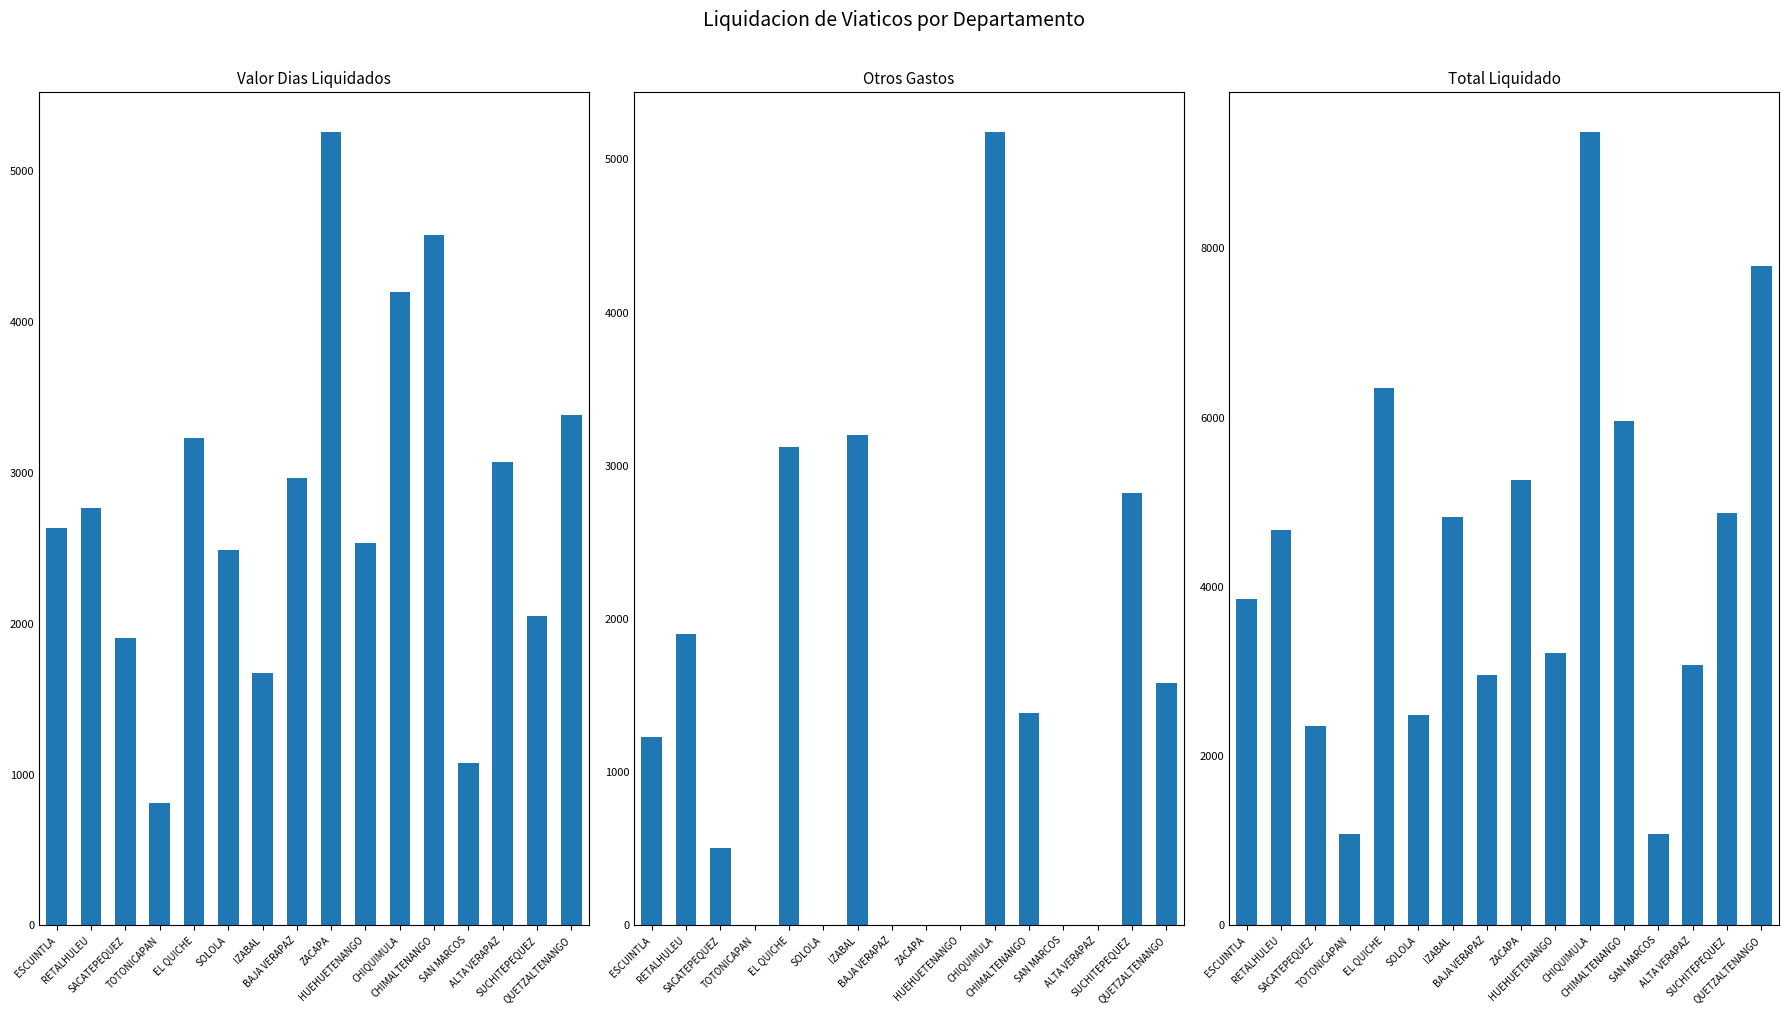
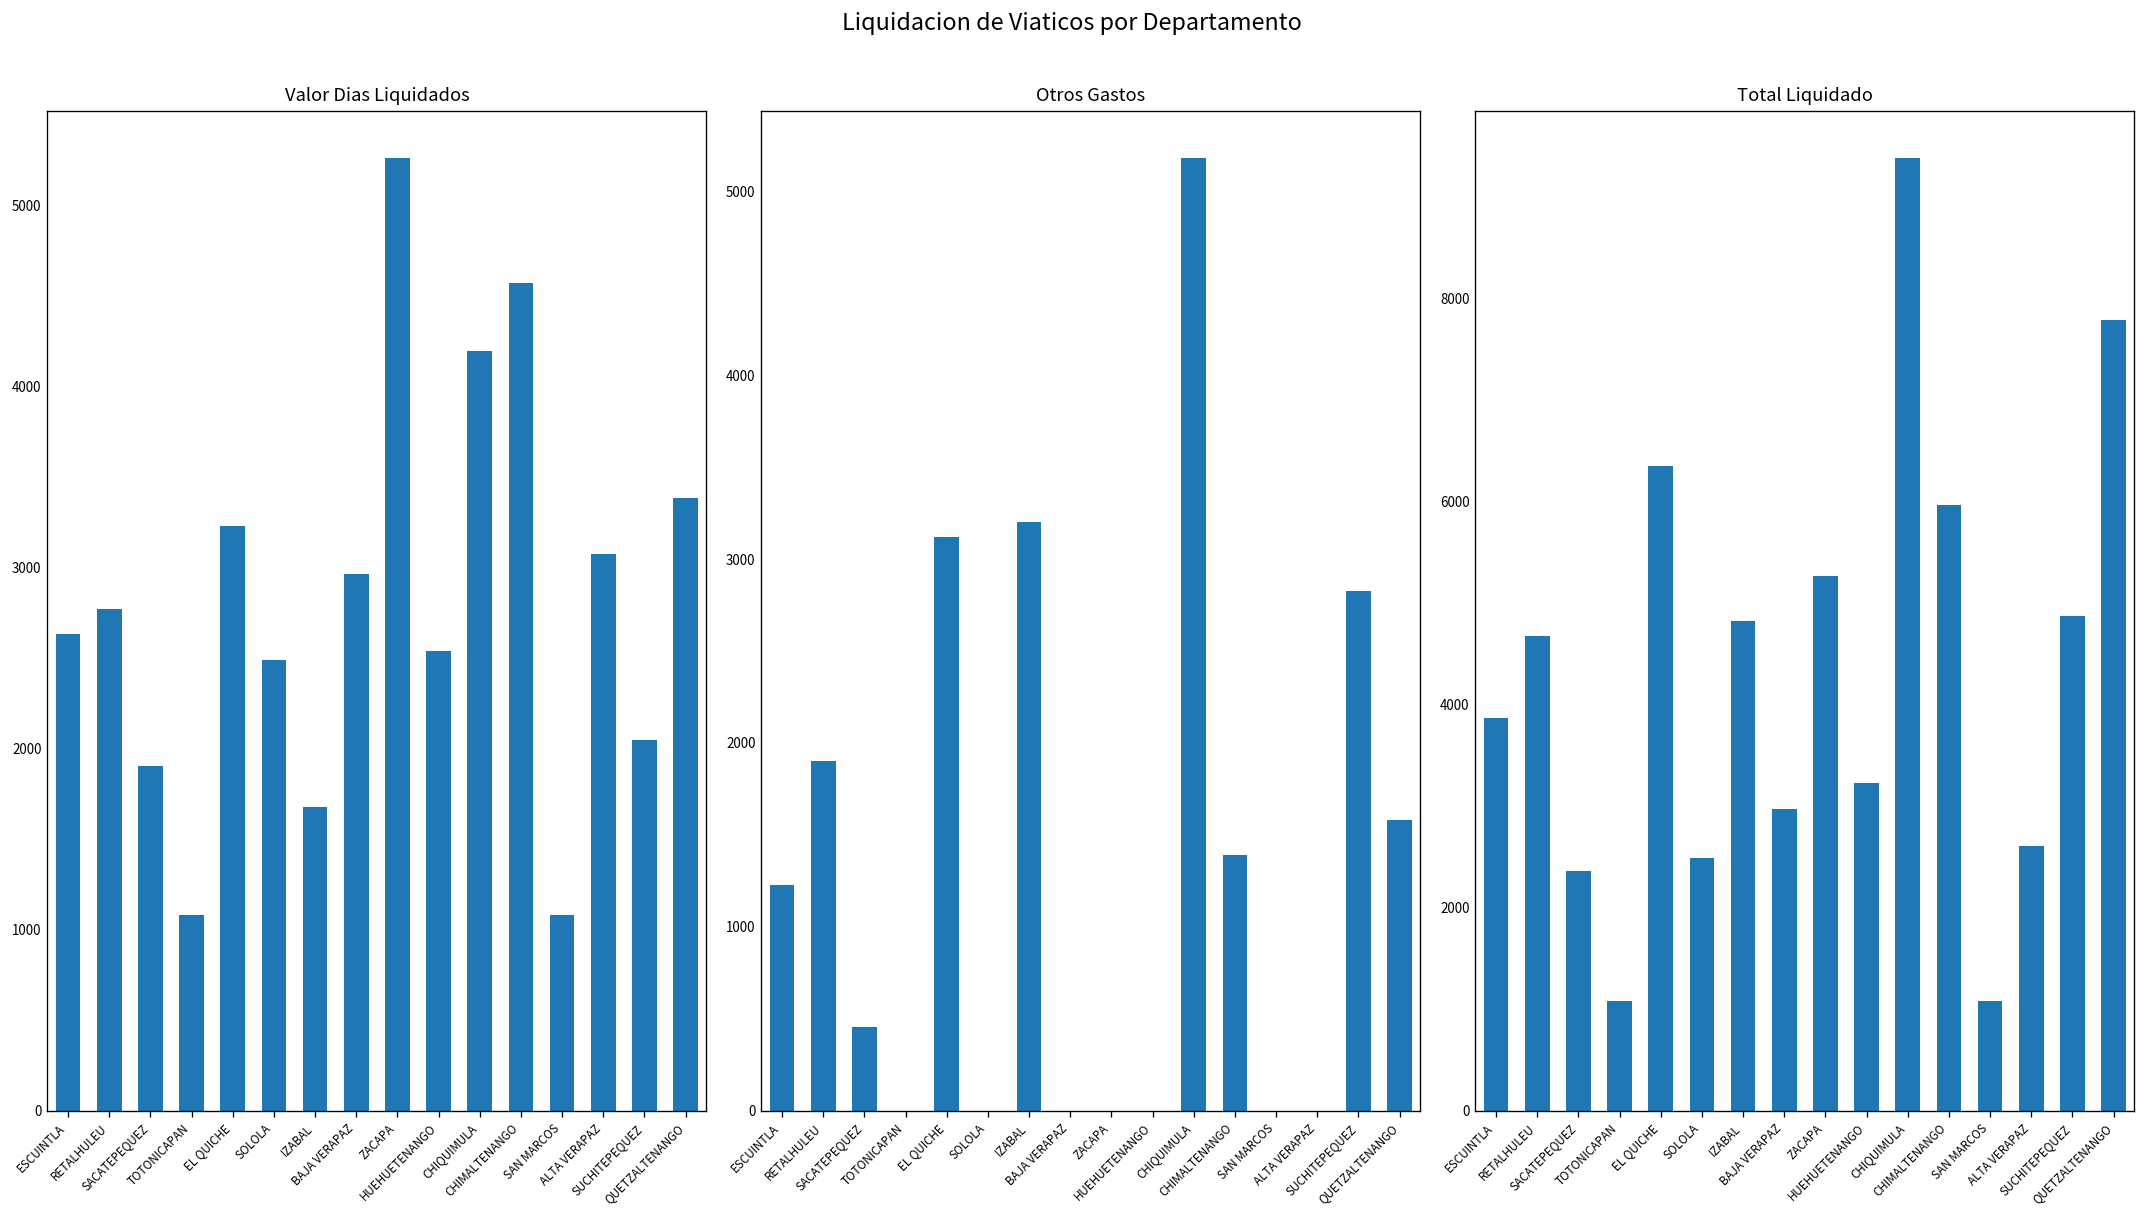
Valor Dias Liquidados, TOTONICAPAN: 810 -> 1080
Otros Gastos, SACATEPEQUEZ: 510 -> 450
Total Liquidado, ALTA VERAPAZ: 3100 -> 2600
